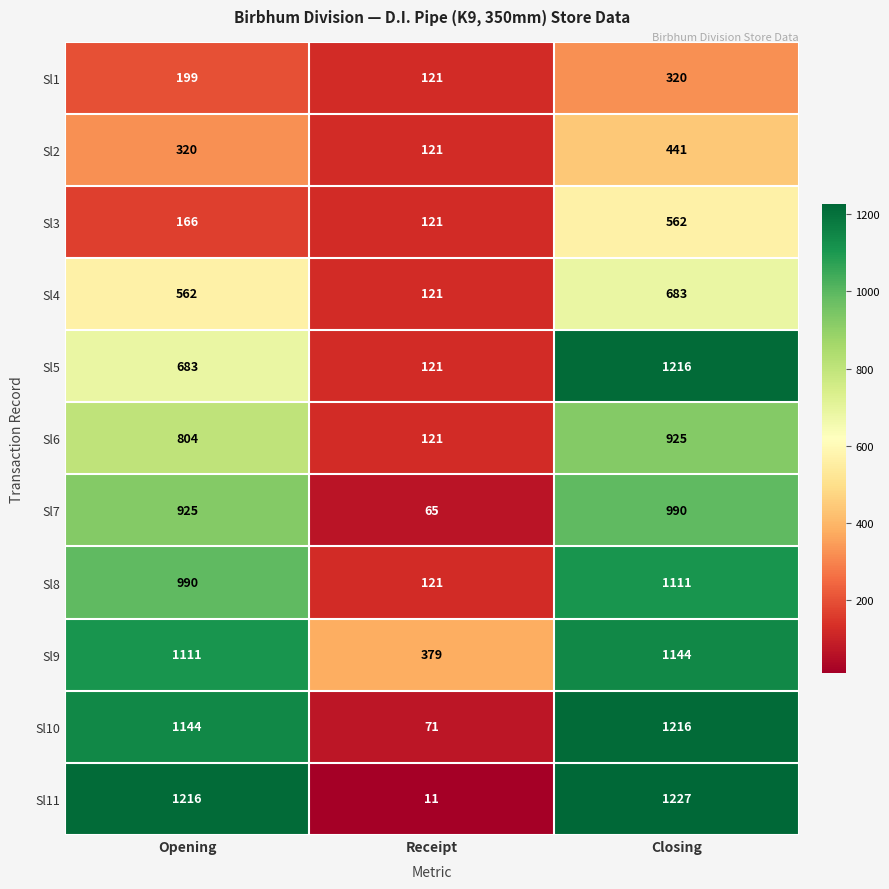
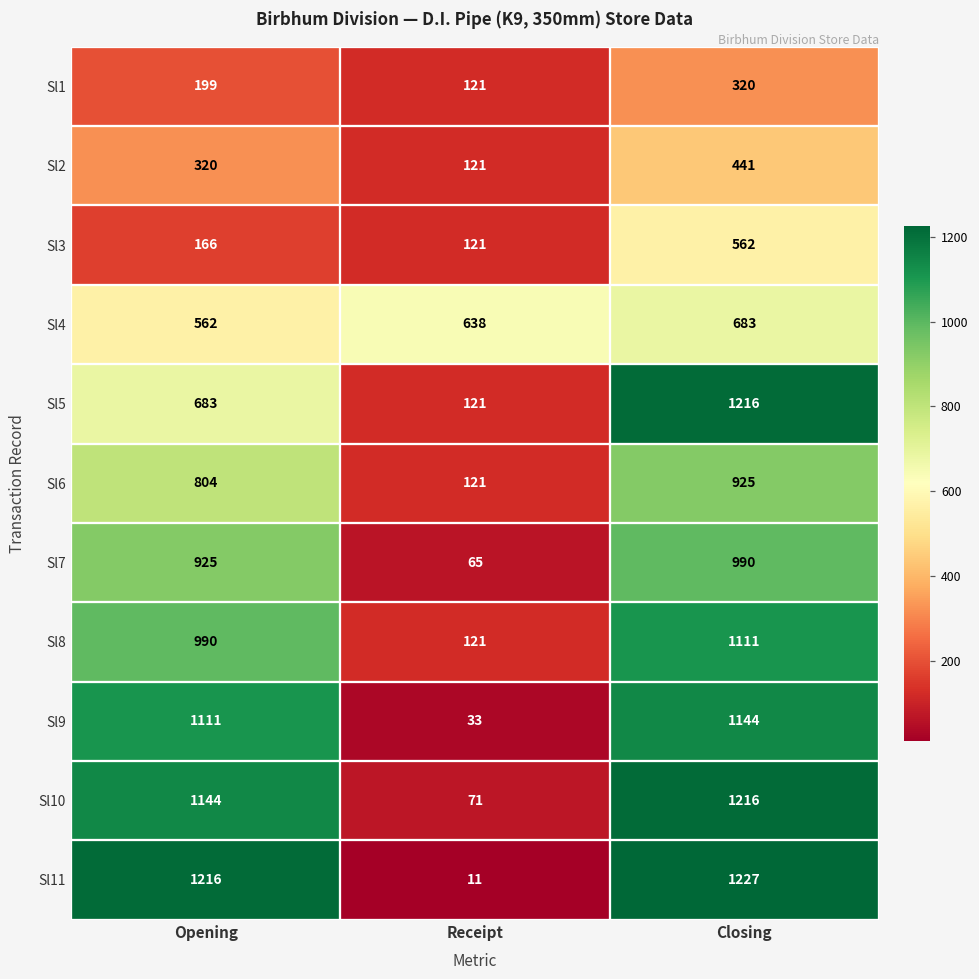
Sl4, Receipt: 121 -> 638
Sl9, Receipt: 379 -> 33
